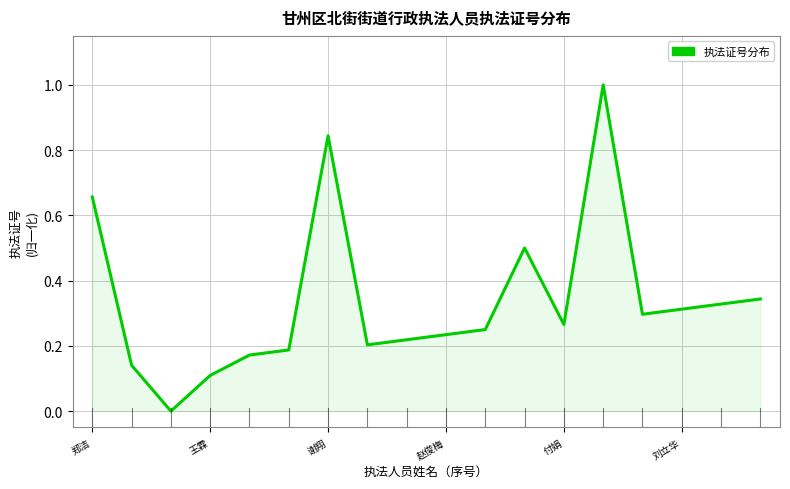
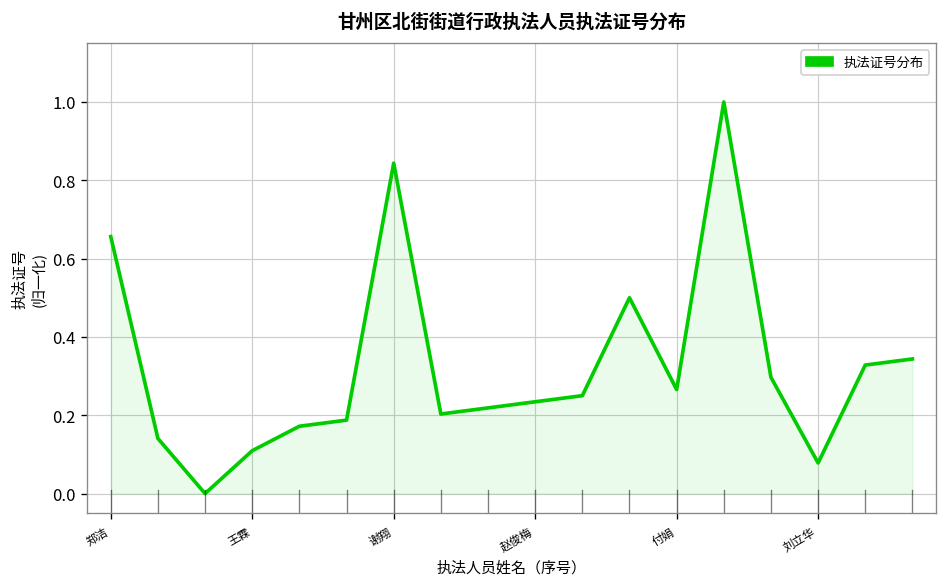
刘立华: 0.31 -> 0.08
